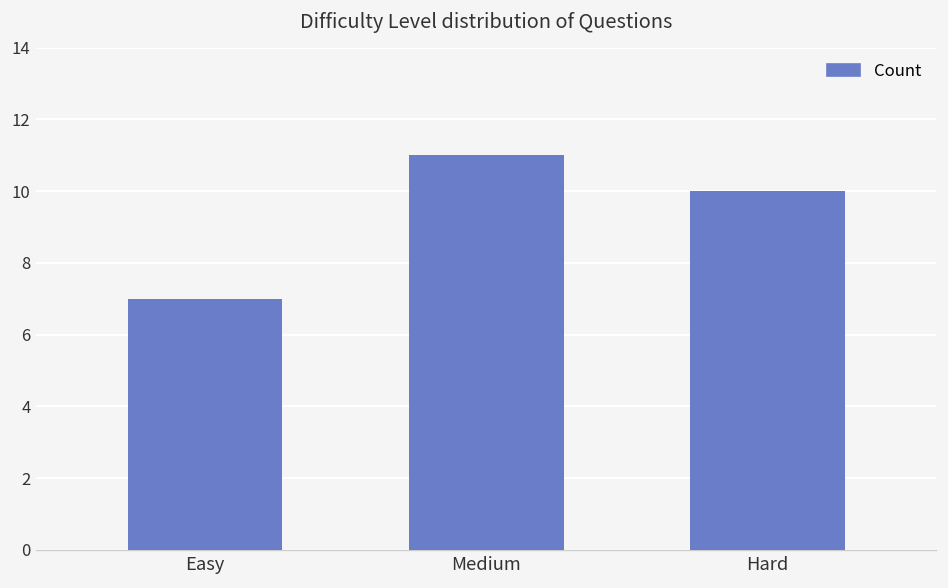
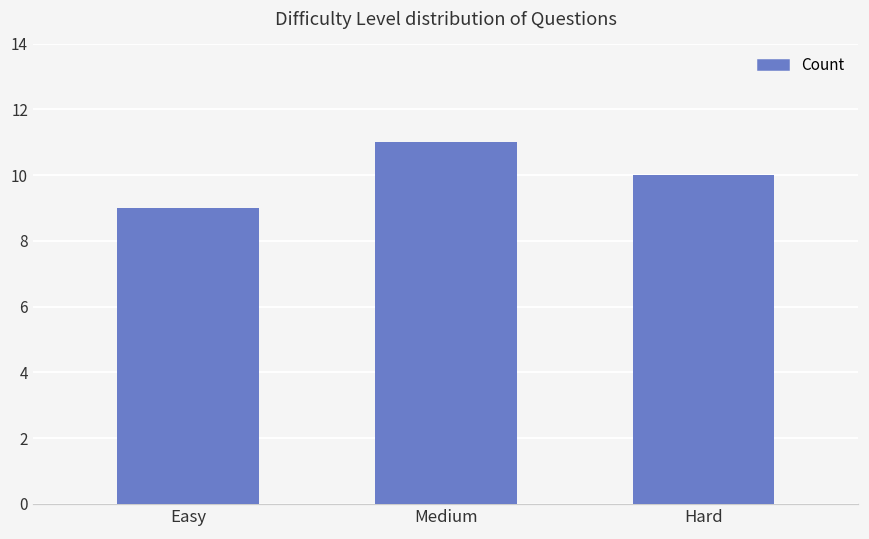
Easy: 7 -> 9
